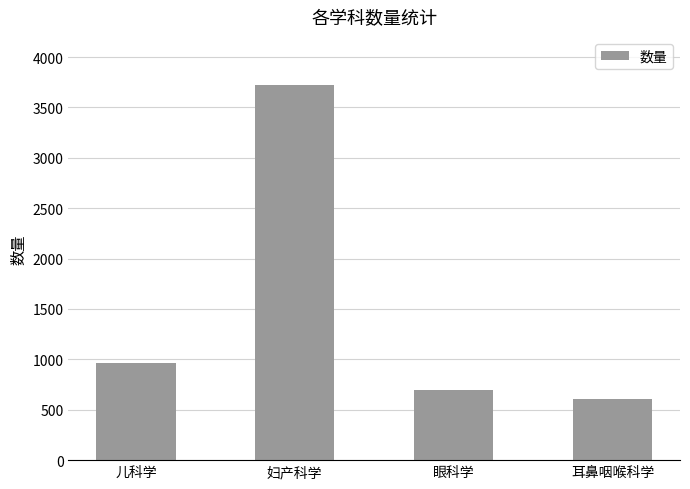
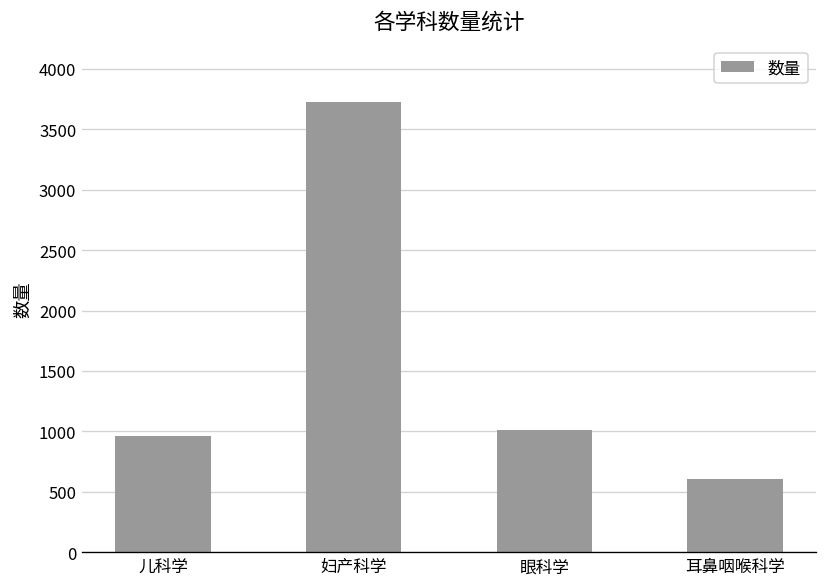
眼科学: 690 -> 1010
